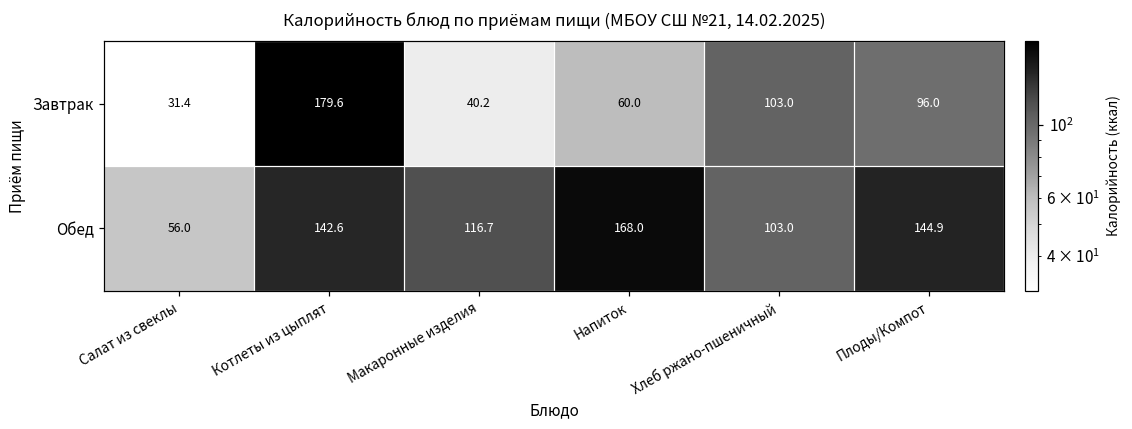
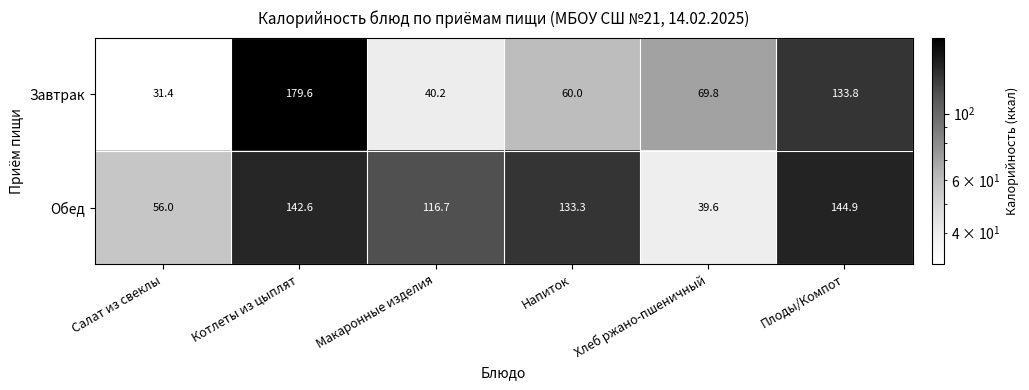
Завтрак, Хлеб ржано-пшеничный: 103.0 -> 69.8
Завтрак, Плоды/Компот: 96.0 -> 133.8
Обед, Напиток: 168.0 -> 133.3
Обед, Хлеб ржано-пшеничный: 103.0 -> 39.6
